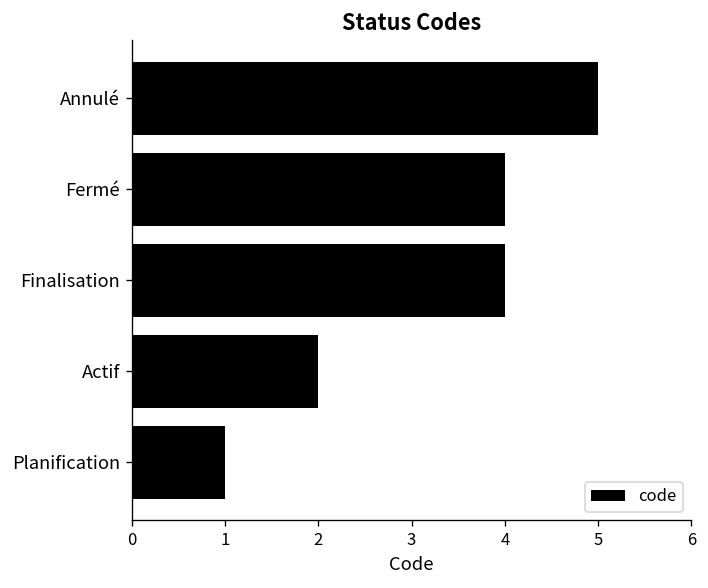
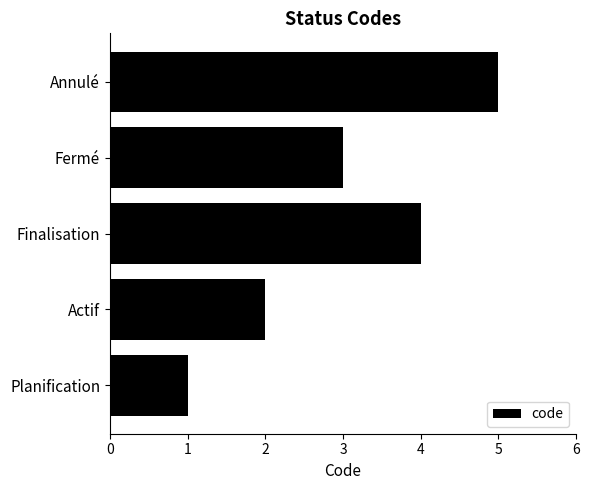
Fermé: 4 -> 3
